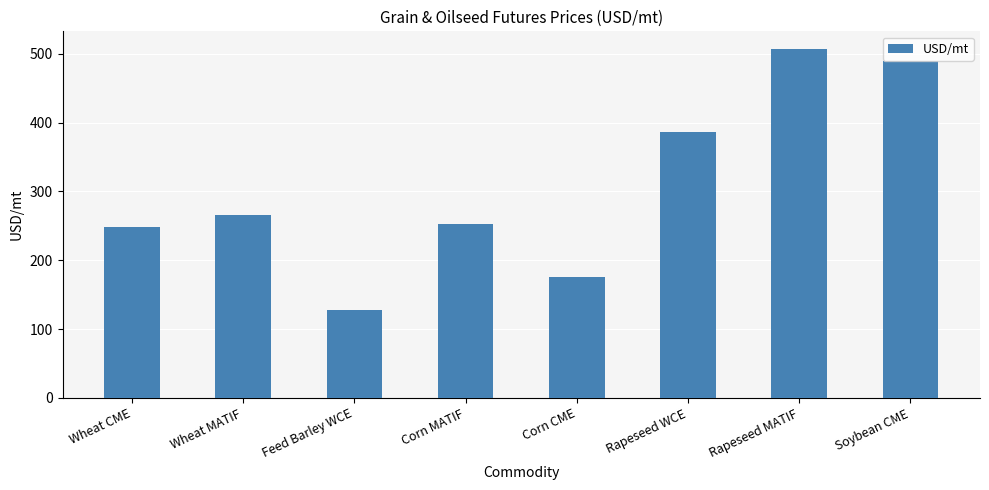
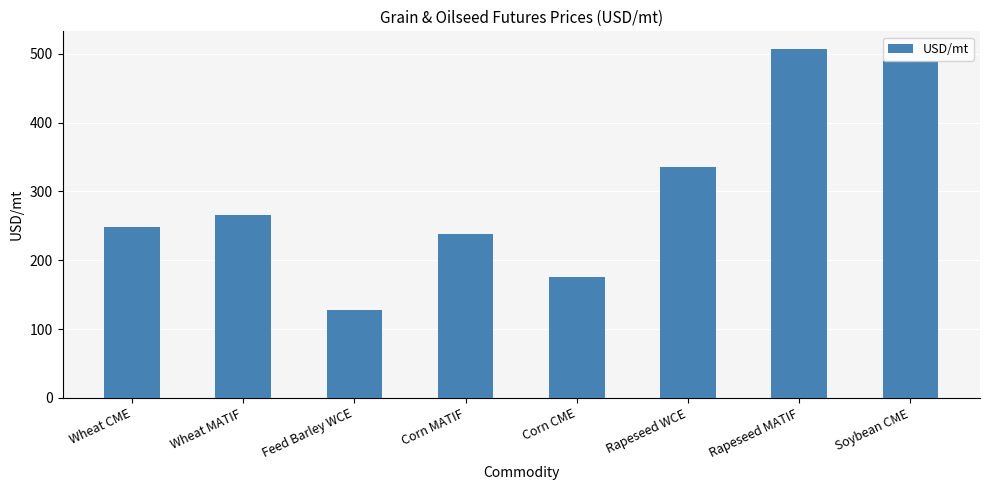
Corn MATIF: 250 -> 240
Rapeseed WCE: 390 -> 330
